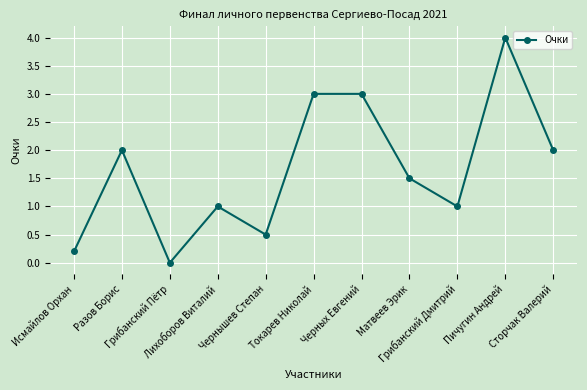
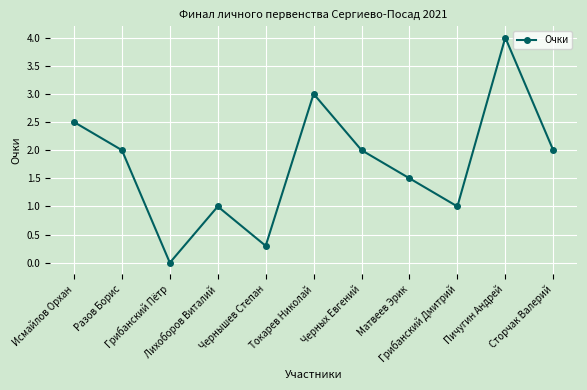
Исмайлов Орхан: 0.2 -> 2.5
Чернышев Степан: 0.5 -> 0.3
Черных Евгений: 3 -> 2
